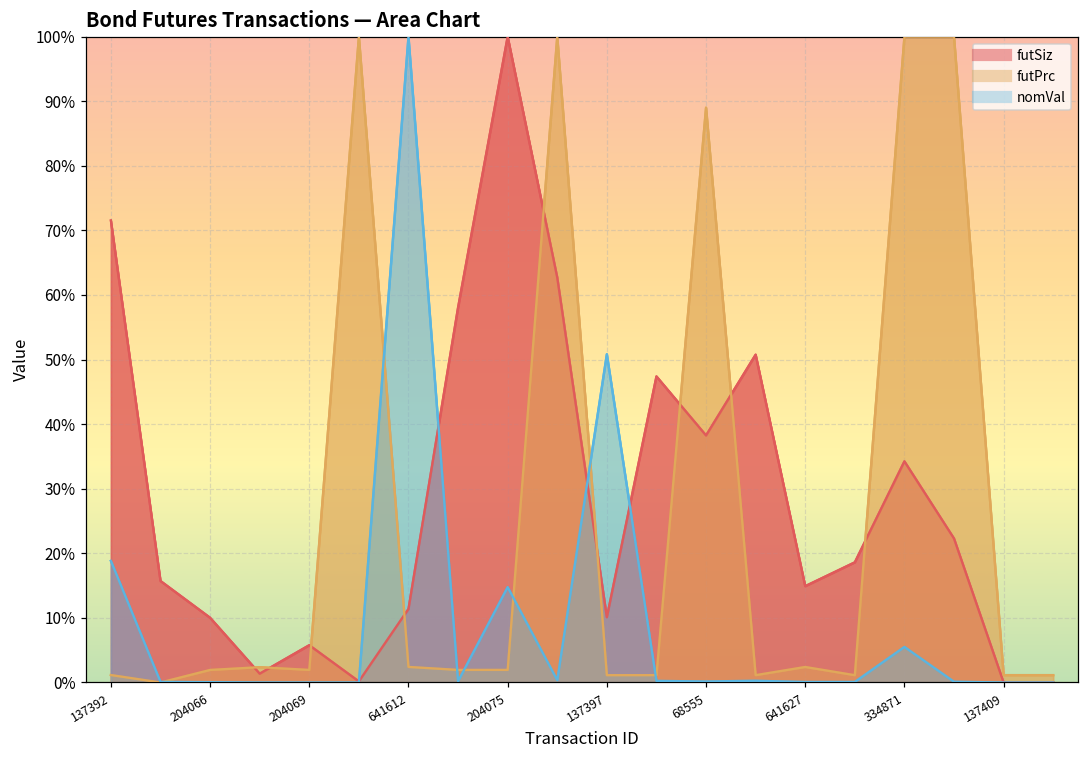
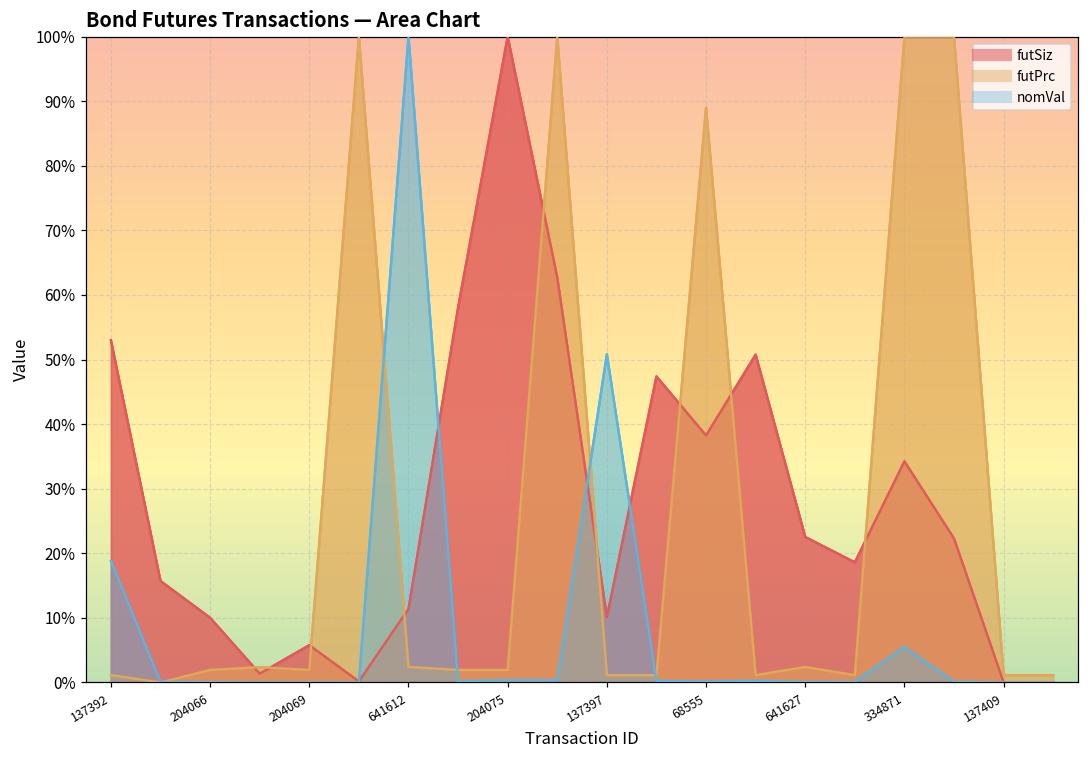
futSiz, 137392: 72% -> 53%
nomVal, 204075: 15% -> 0%
futSiz, 641627: 15% -> 23%
